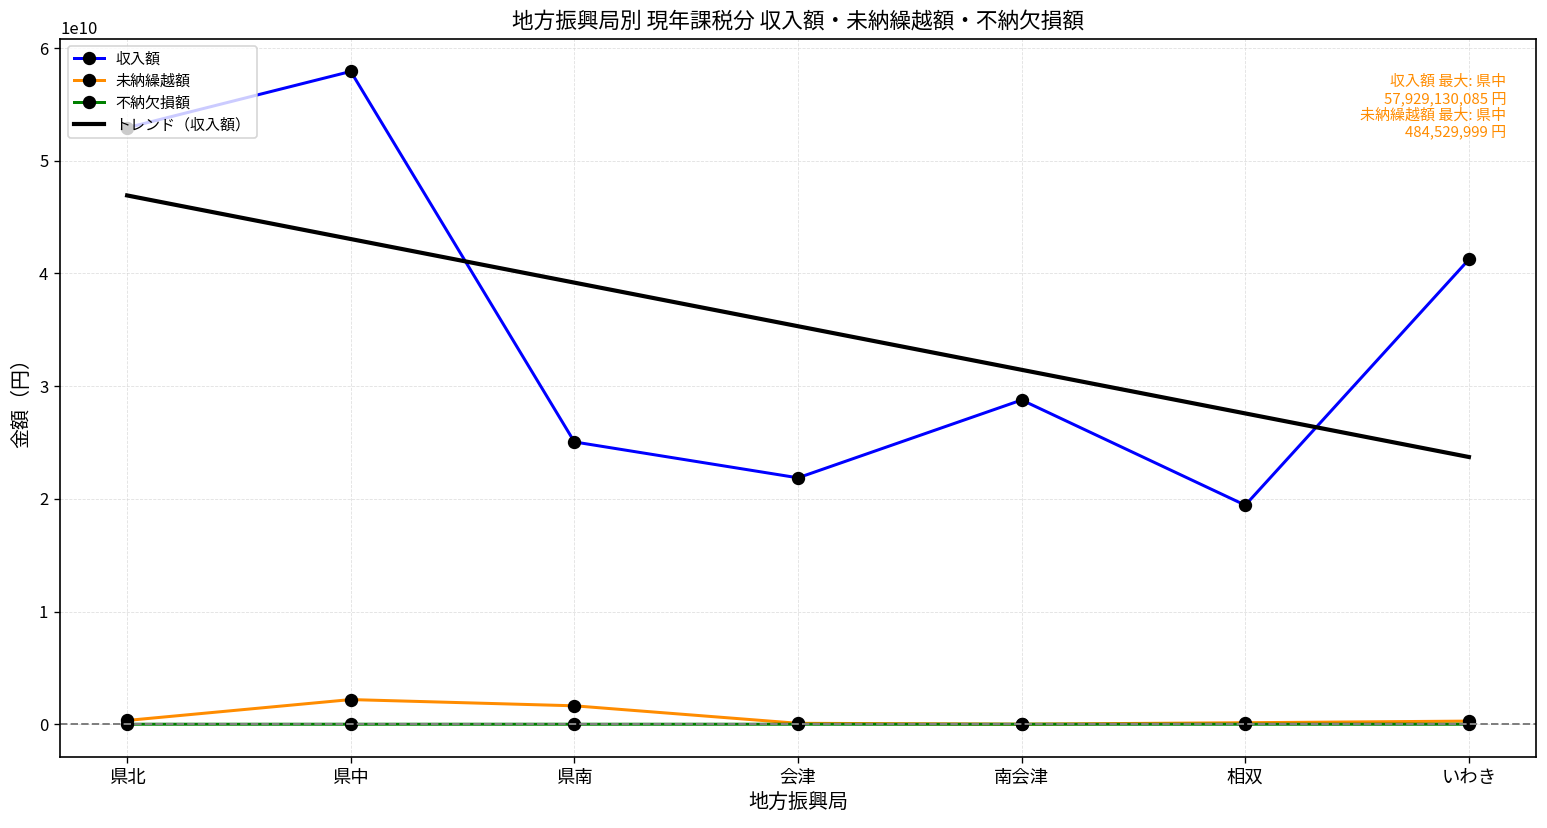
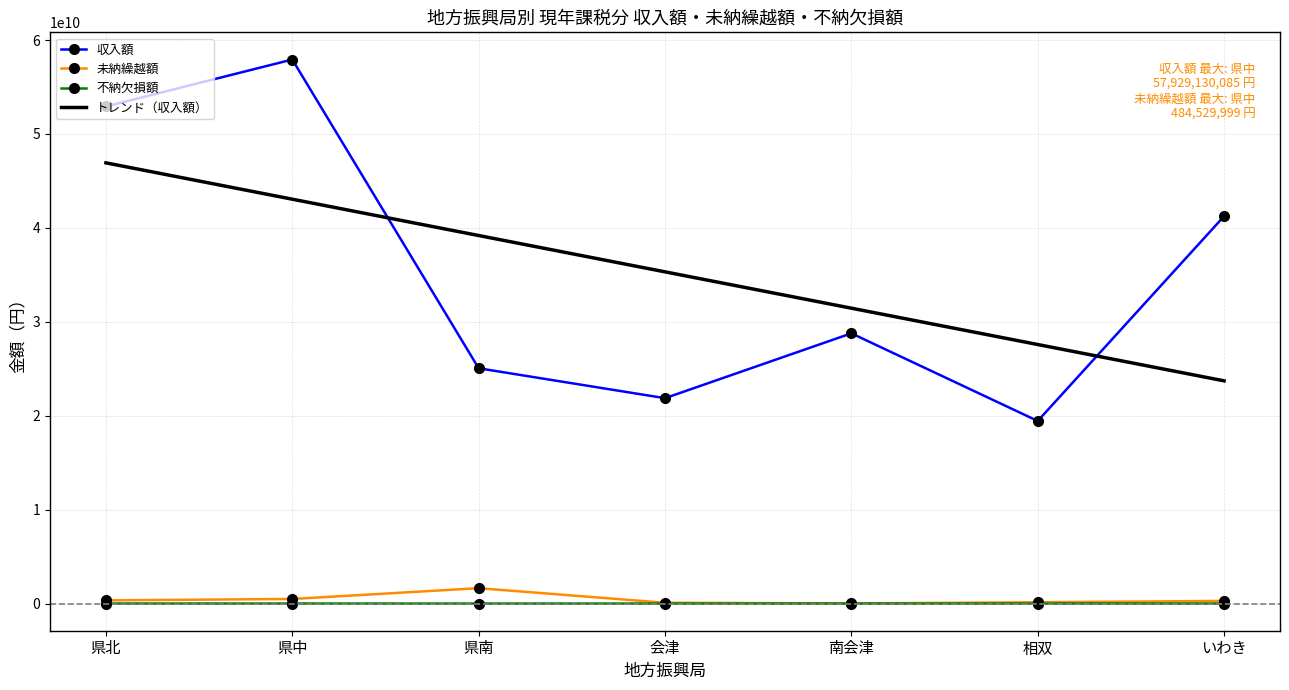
未納繰越額, 県中: 2000000000 -> 0
